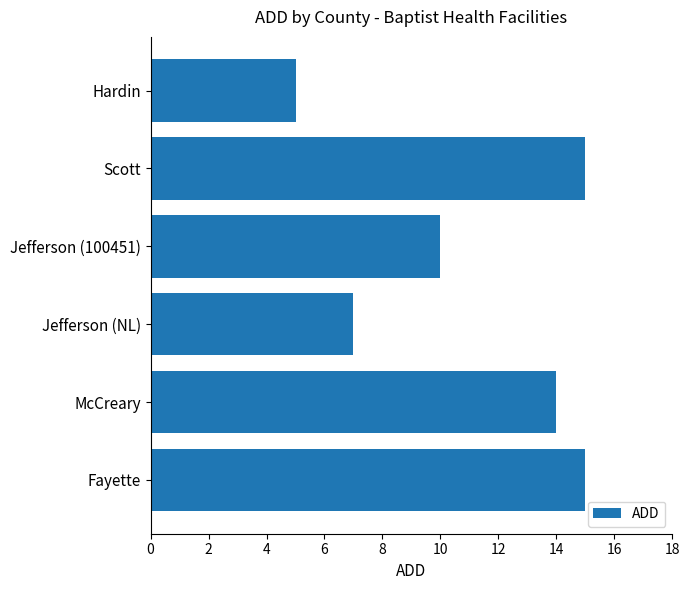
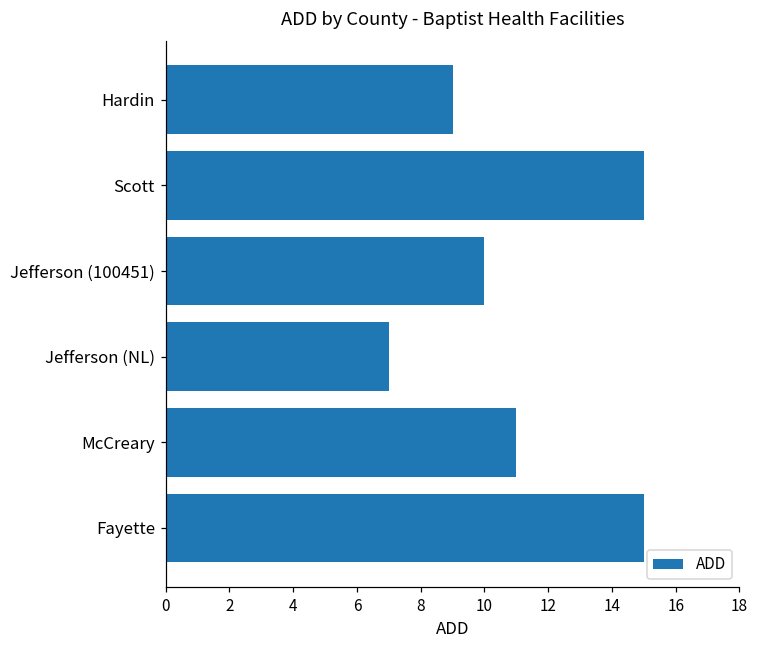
Hardin: 5 -> 9
McCreary: 14 -> 11
